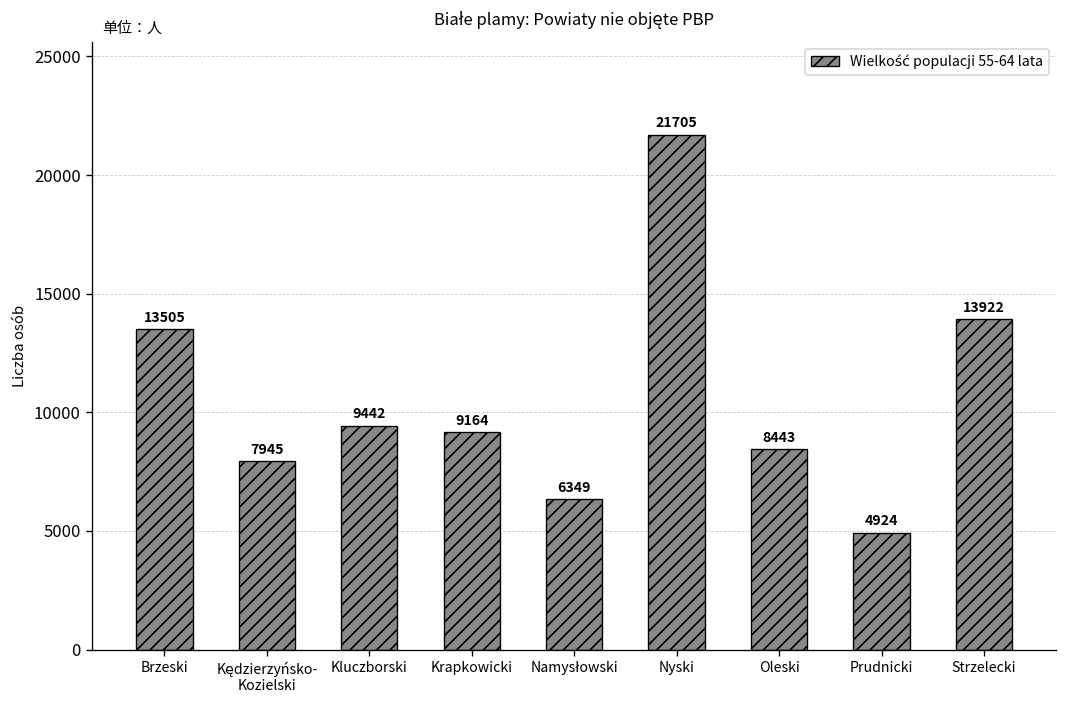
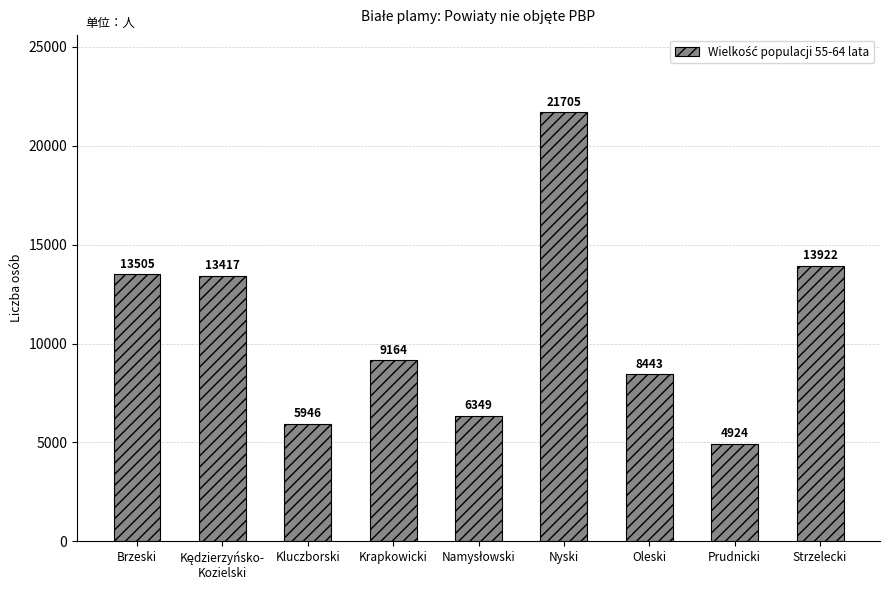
Kędzierzyńsko- Kozielski: 7945 -> 13417
Kluczborski: 9442 -> 5946
